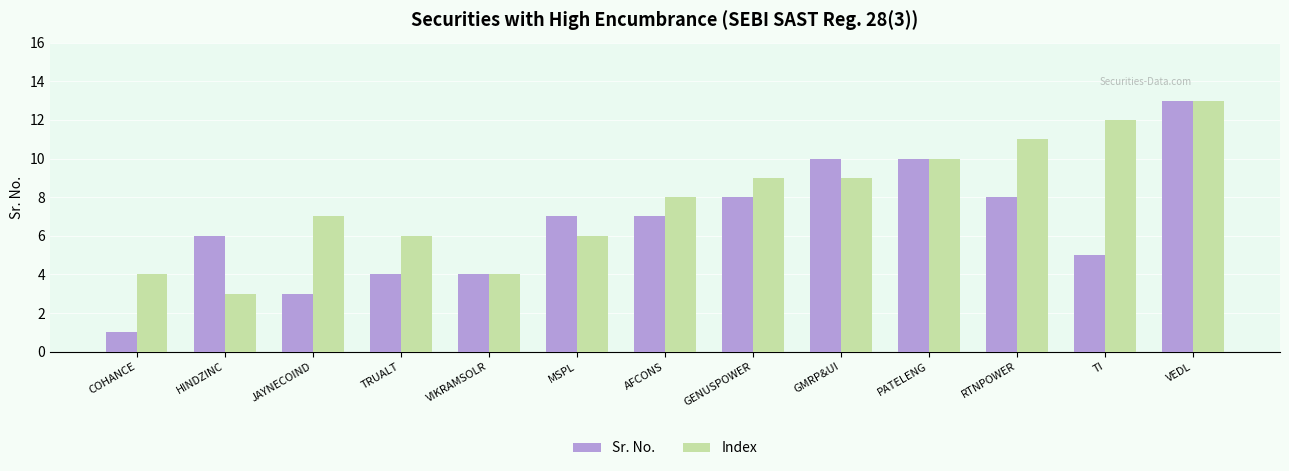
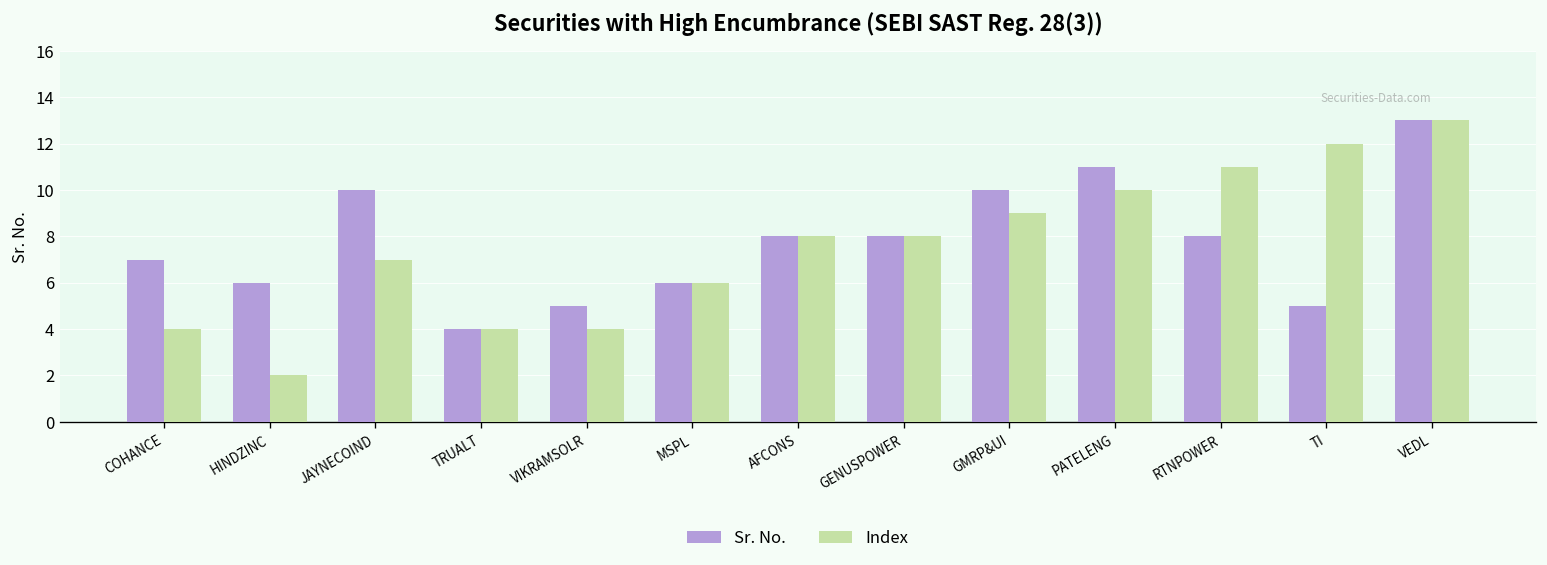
Sr. No., COHANCE: 1 -> 7
Index, HINDZINC: 3 -> 2
Sr. No., JAYNECOIND: 3 -> 10
Index, TRUALT: 6 -> 4
Sr. No., VIKRAMSOLR: 4 -> 5
Sr. No., MSPL: 7 -> 6
Sr. No., AFCONS: 7 -> 8
Index, GENUSPOWER: 9 -> 8
Sr. No., PATELENG: 10 -> 11
